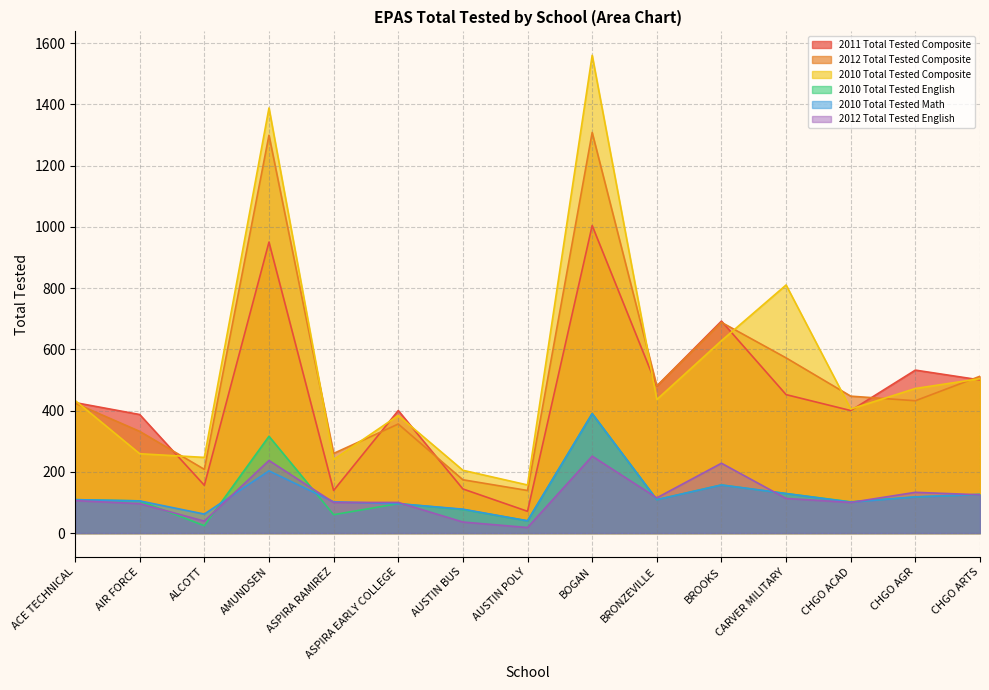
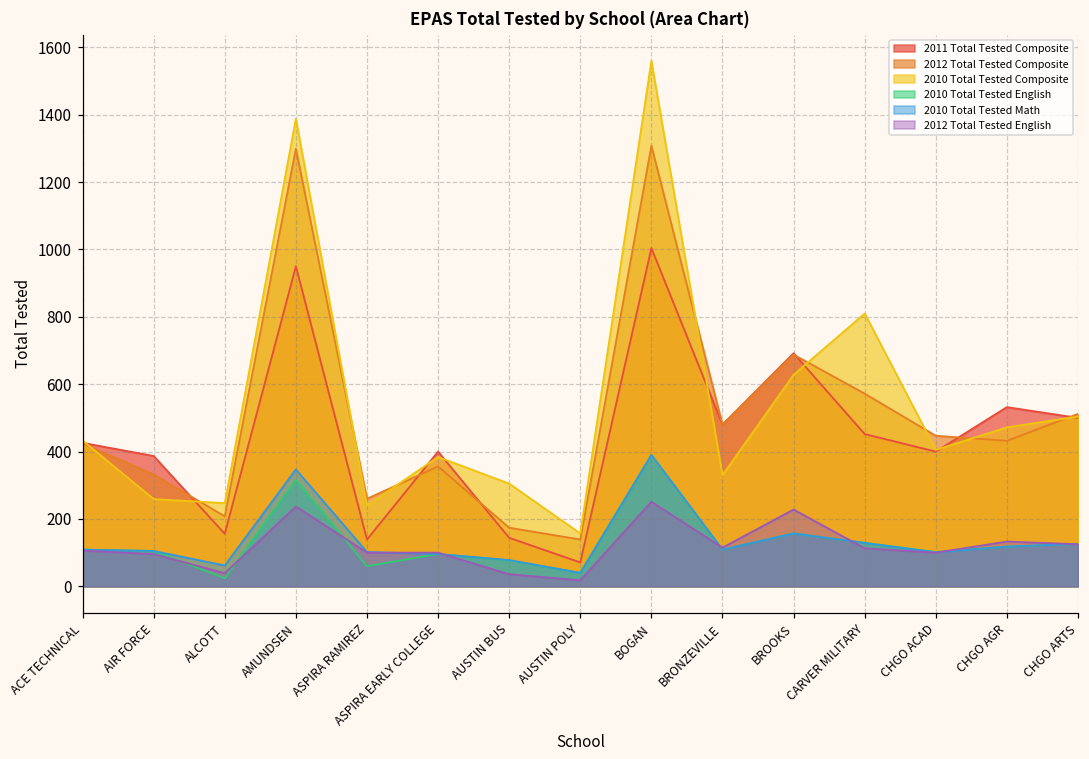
2010 Total Tested Math, AMUNDSEN: 200 -> 350
2010 Total Tested Composite, AUSTIN BUS: 210 -> 310
2010 Total Tested Composite, BRONZEVILLE: 440 -> 330
